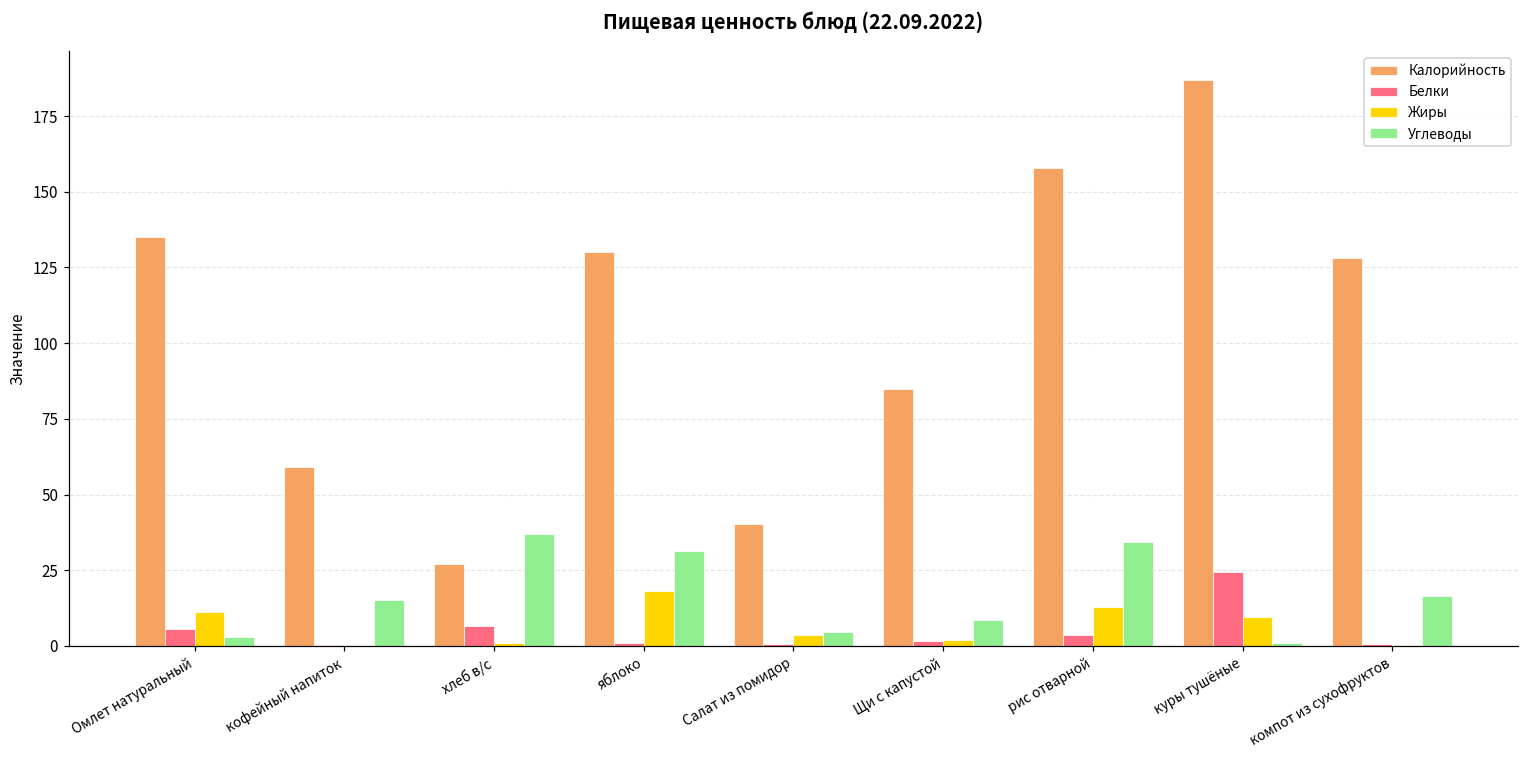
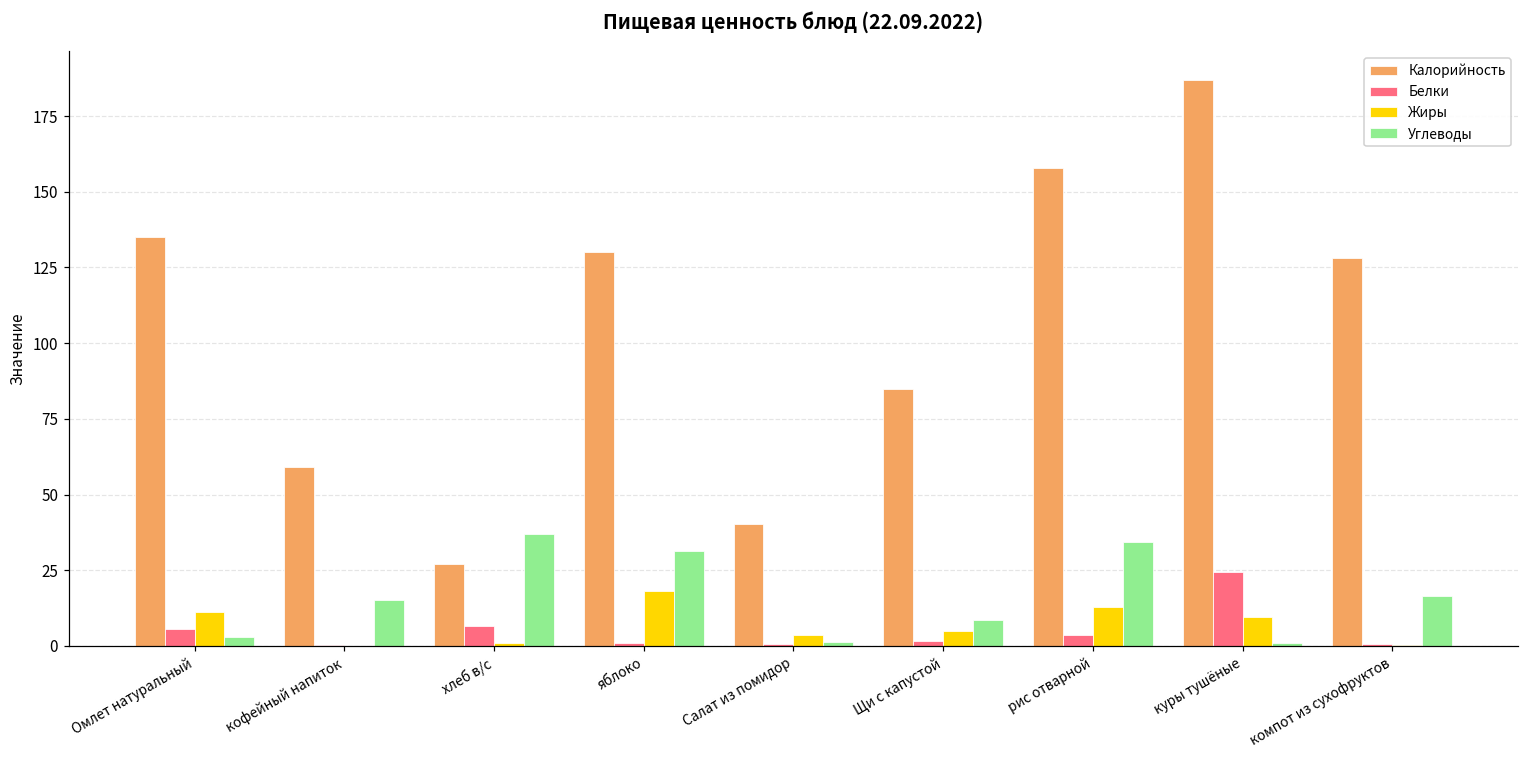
Углеводы, Салат из помидор: 4 -> 1
Жиры, Щи с капустой: 2 -> 5
